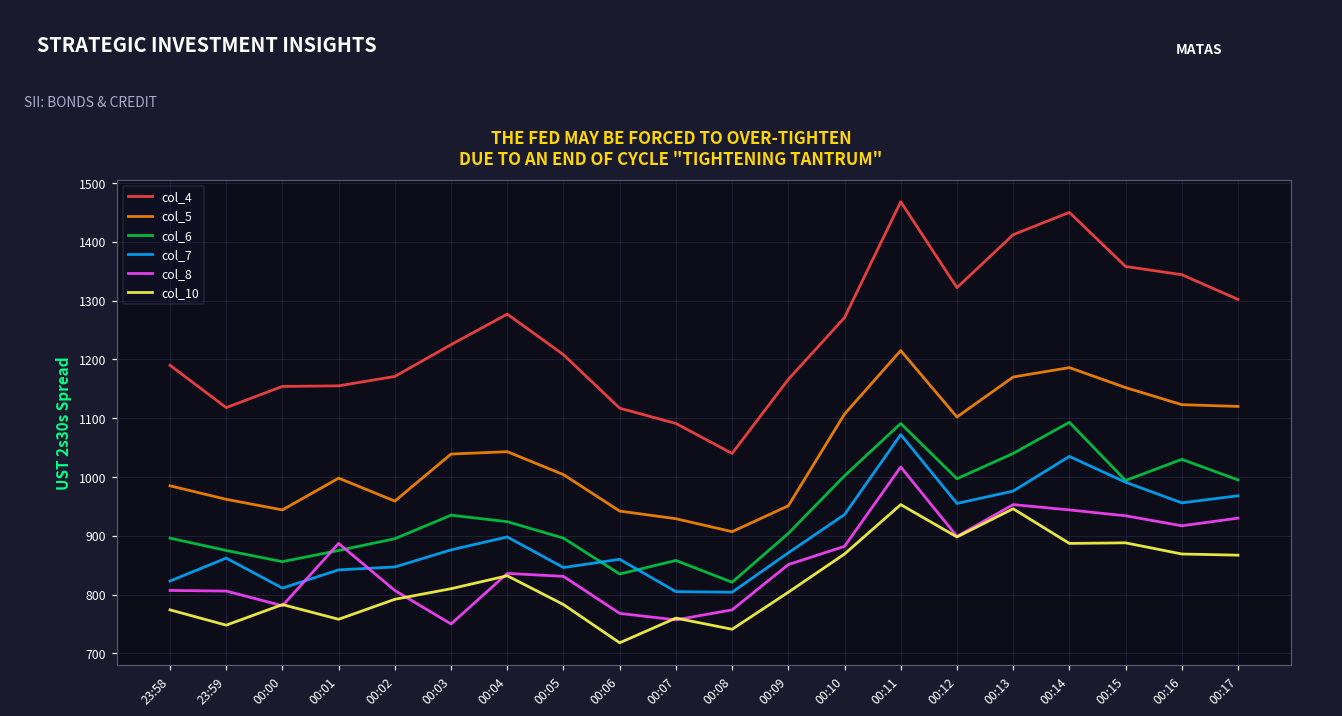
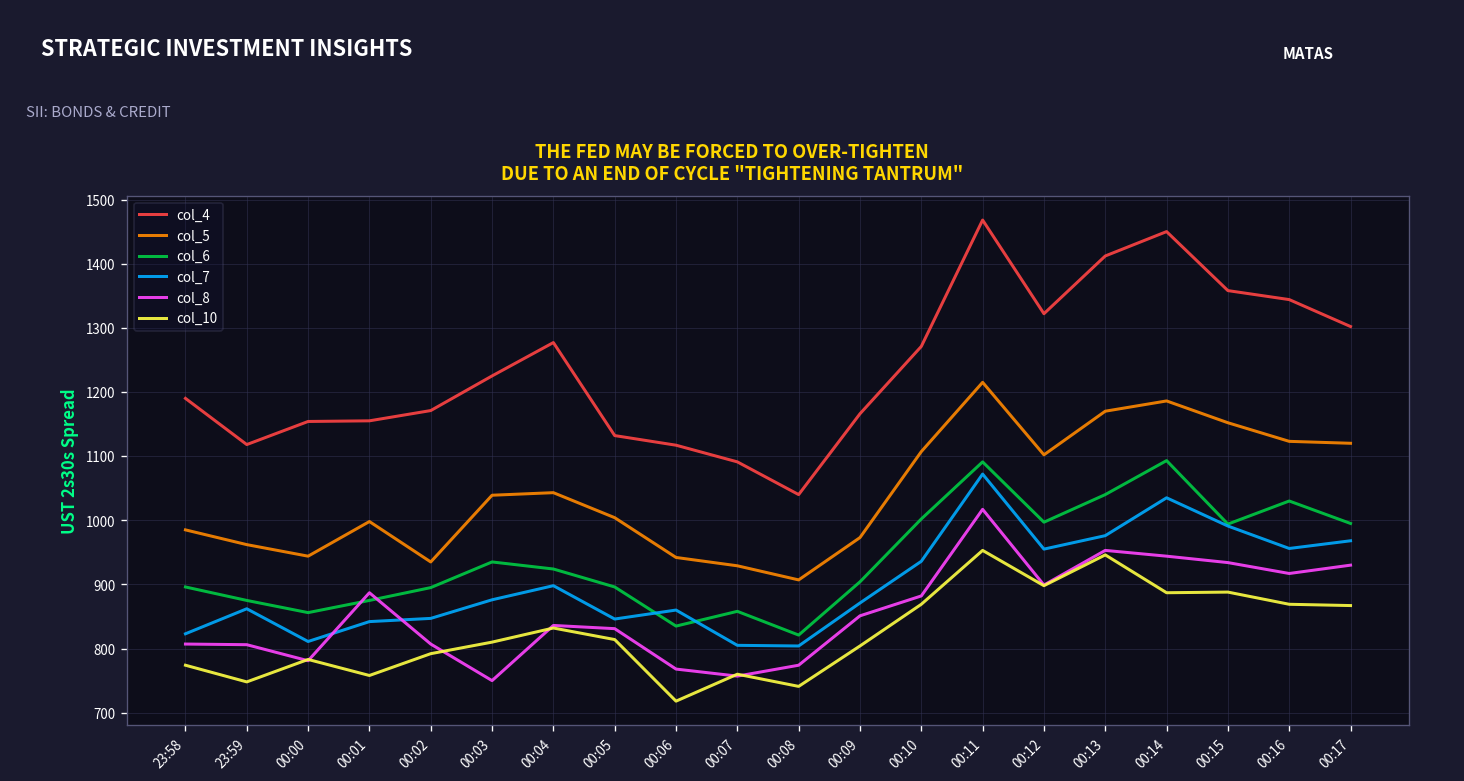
col_5, 00:02: 960 -> 940
col_4, 00:05: 1210 -> 1130
col_10, 00:05: 780 -> 810
col_5, 00:09: 950 -> 970
